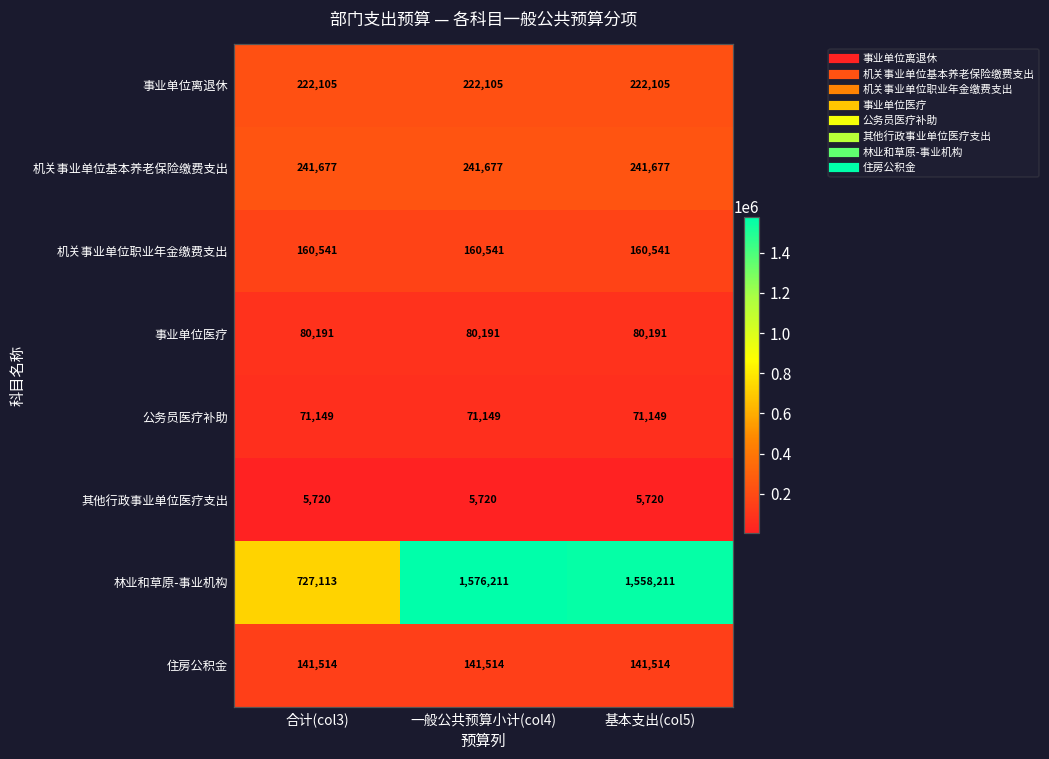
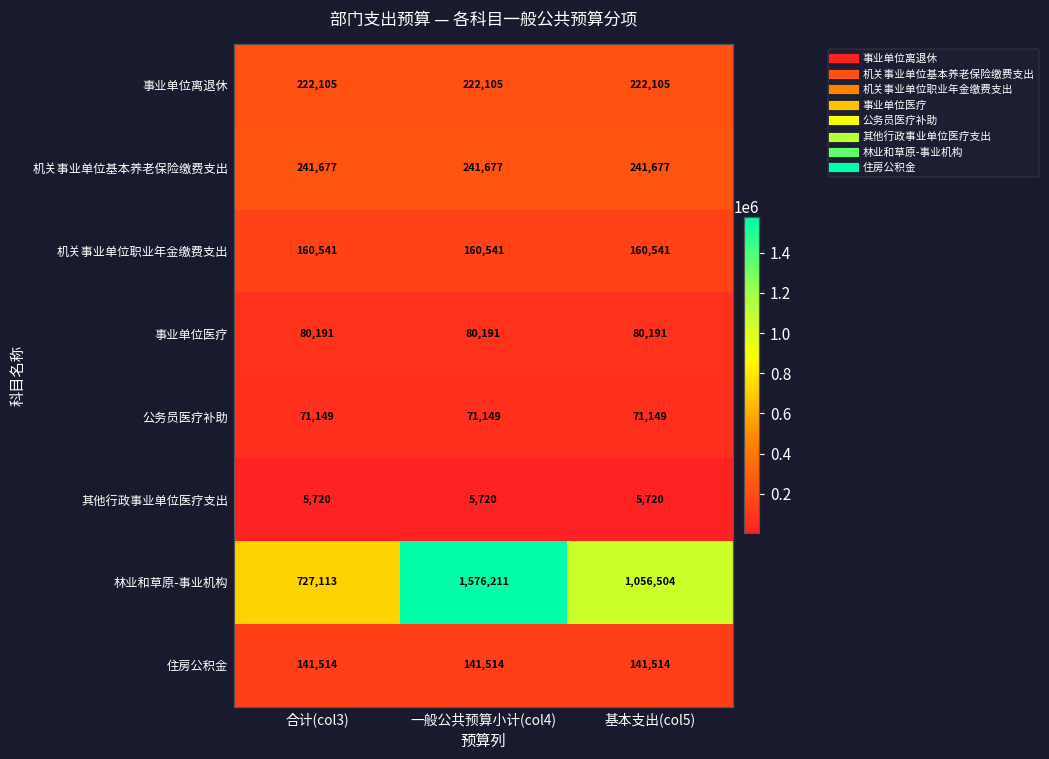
林业和草原-事业机构, 基本支出(col5): 1,558,211 -> 1,056,504
